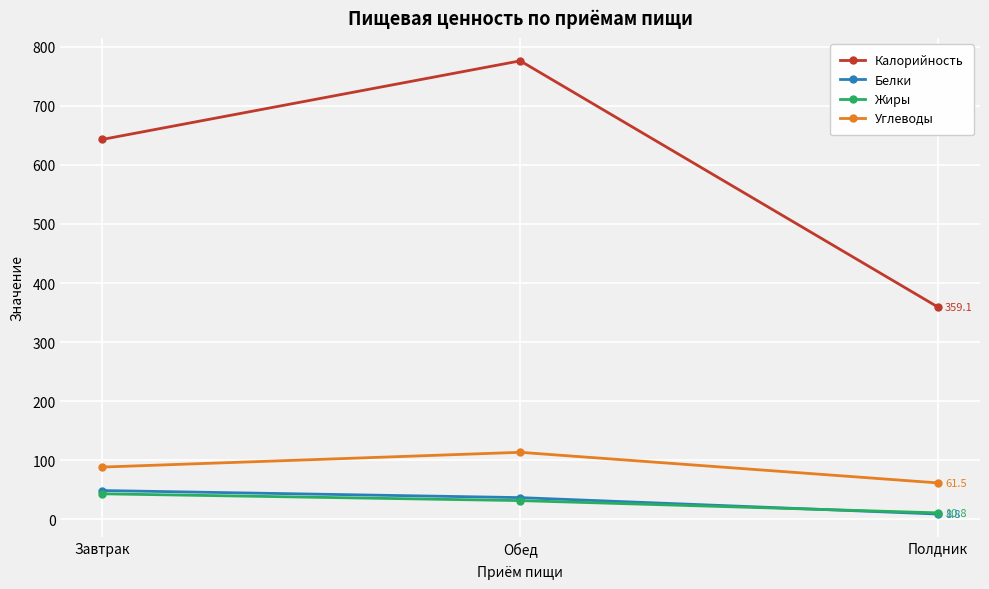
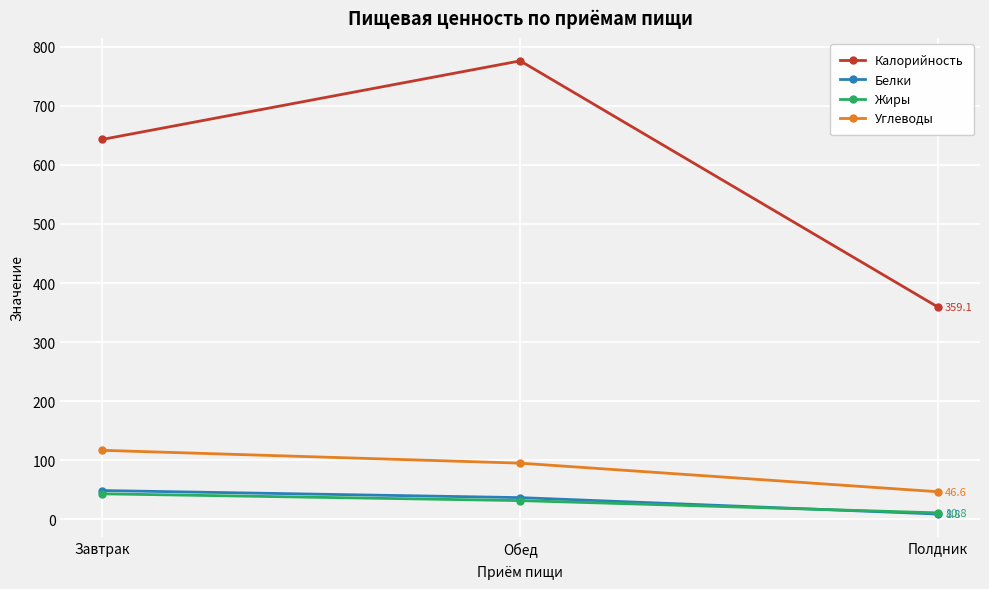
Углеводы, Завтрак: 90 -> 120
Углеводы, Обед: 110 -> 90
Углеводы, Полдник: 61.5 -> 46.6
